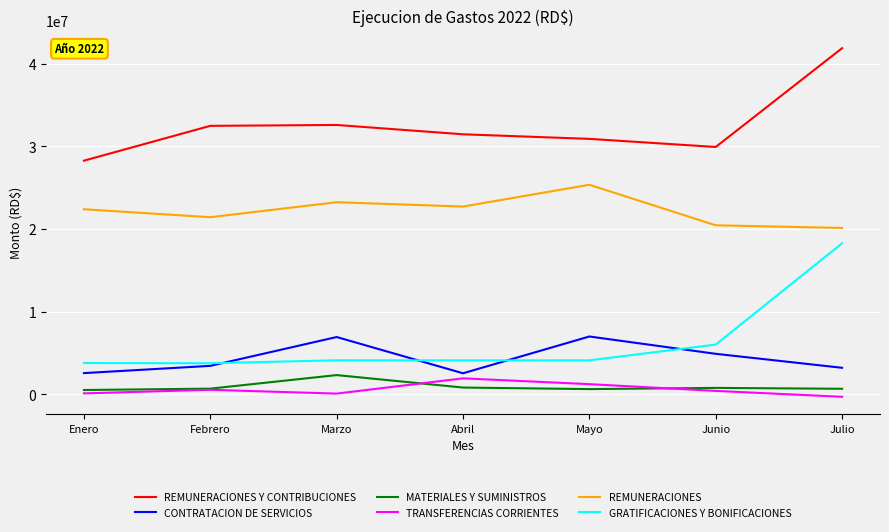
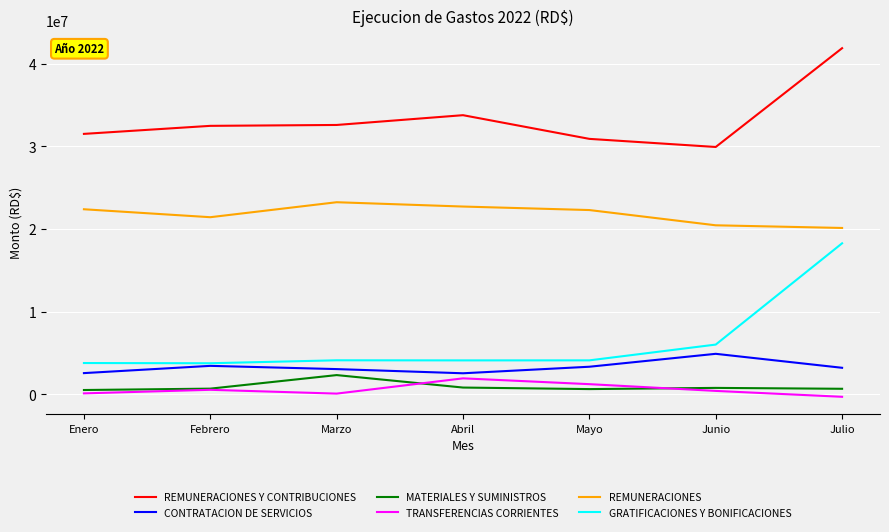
REMUNERACIONES Y CONTRIBUCIONES, Enero: 28000000 -> 32000000
CONTRATACION DE SERVICIOS, Marzo: 7000000 -> 3000000
REMUNERACIONES Y CONTRIBUCIONES, Abril: 31000000 -> 34000000
CONTRATACION DE SERVICIOS, Mayo: 7000000 -> 3000000
REMUNERACIONES, Mayo: 25000000 -> 22000000
